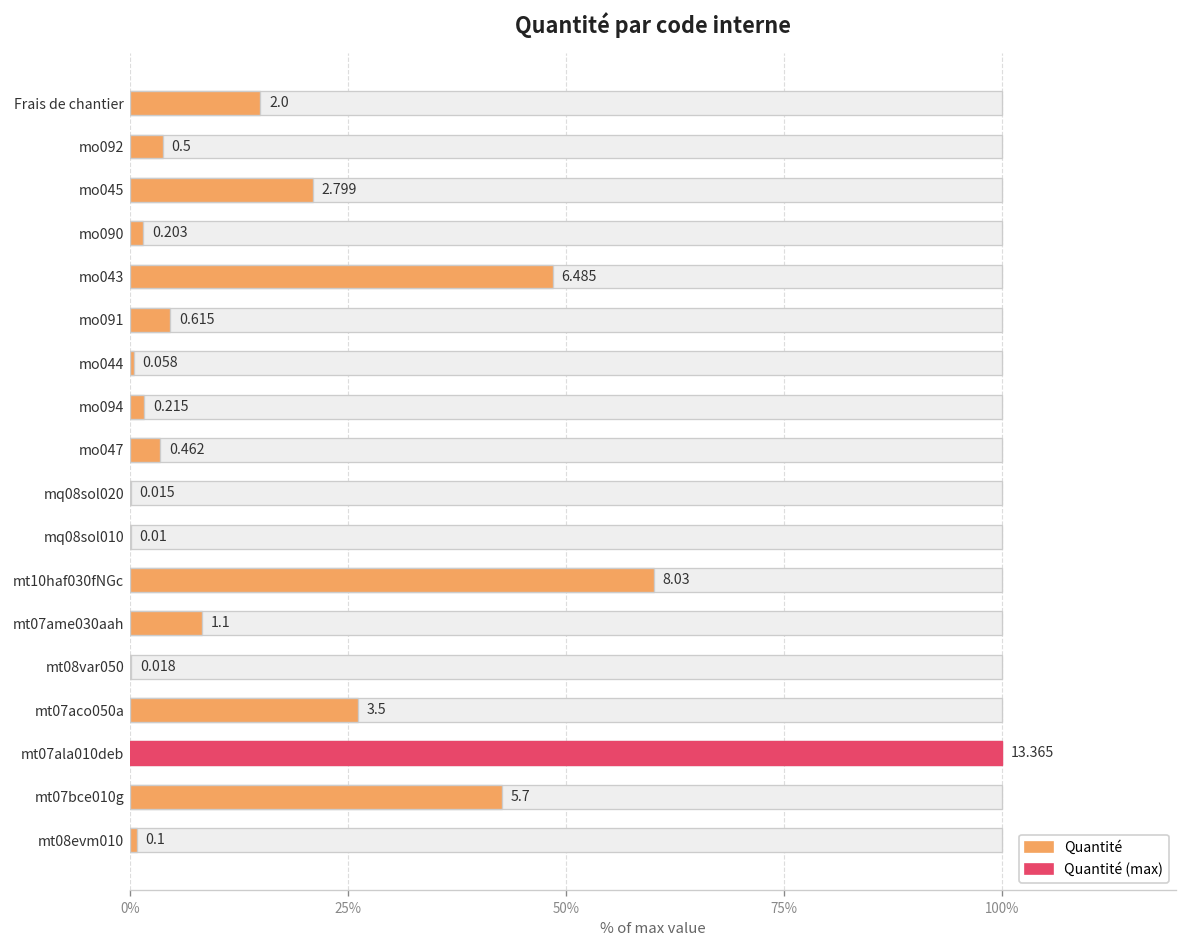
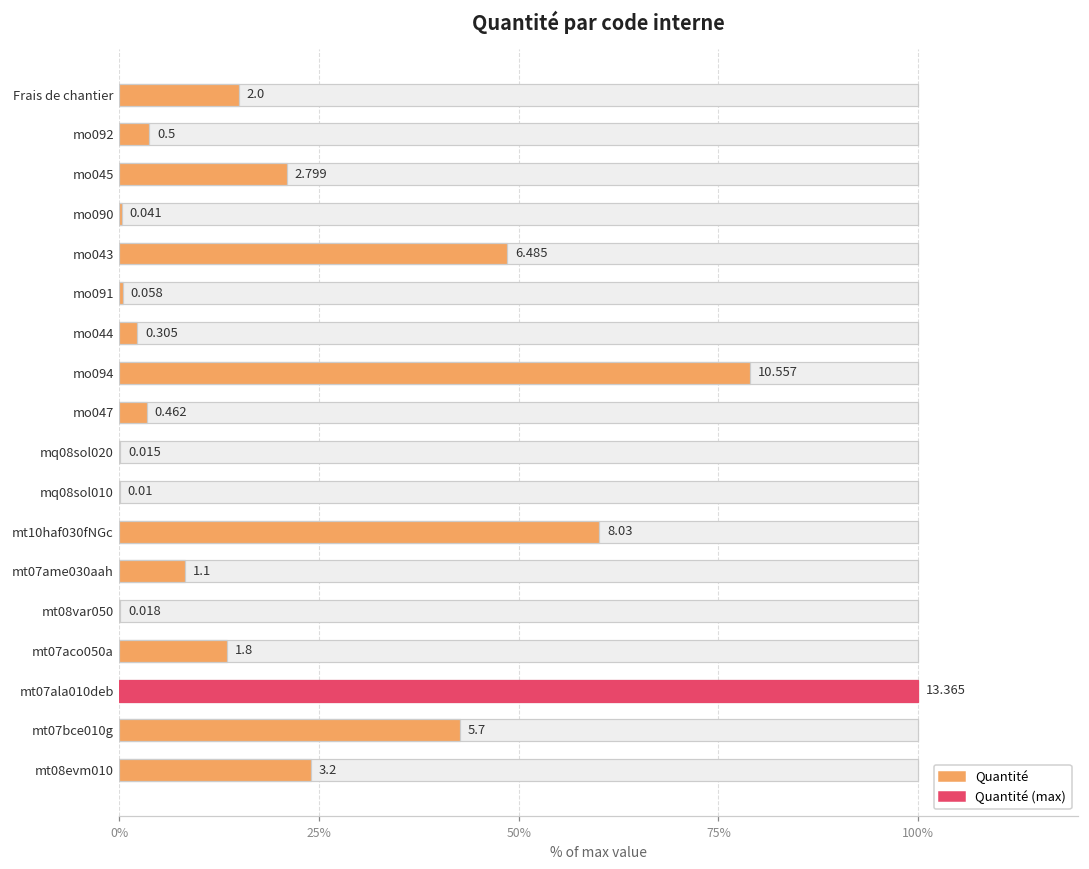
Quantité, mo090: 0.203 -> 0.041
Quantité, mo091: 0.615 -> 0.058
Quantité, mo044: 0.058 -> 0.305
Quantité, mo094: 0.215 -> 10.557
Quantité, mt07aco050a: 3.5 -> 1.8
Quantité, mt08evm010: 0.1 -> 3.2
